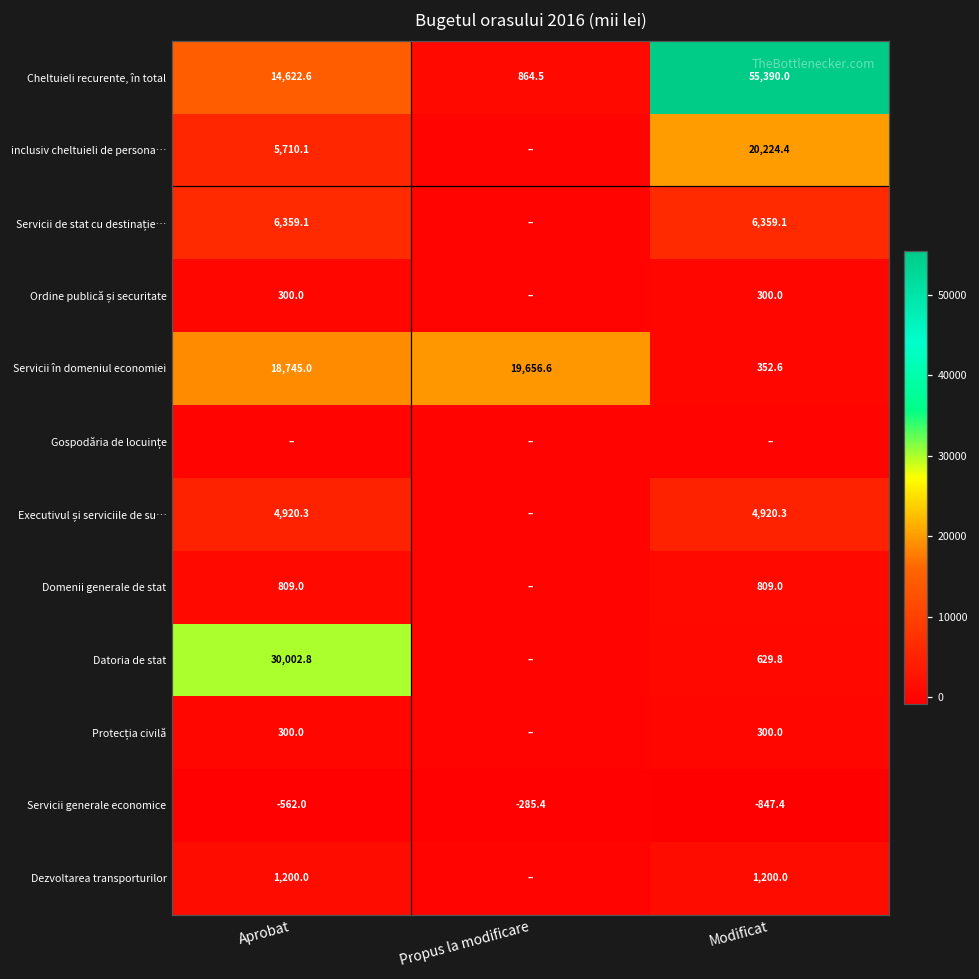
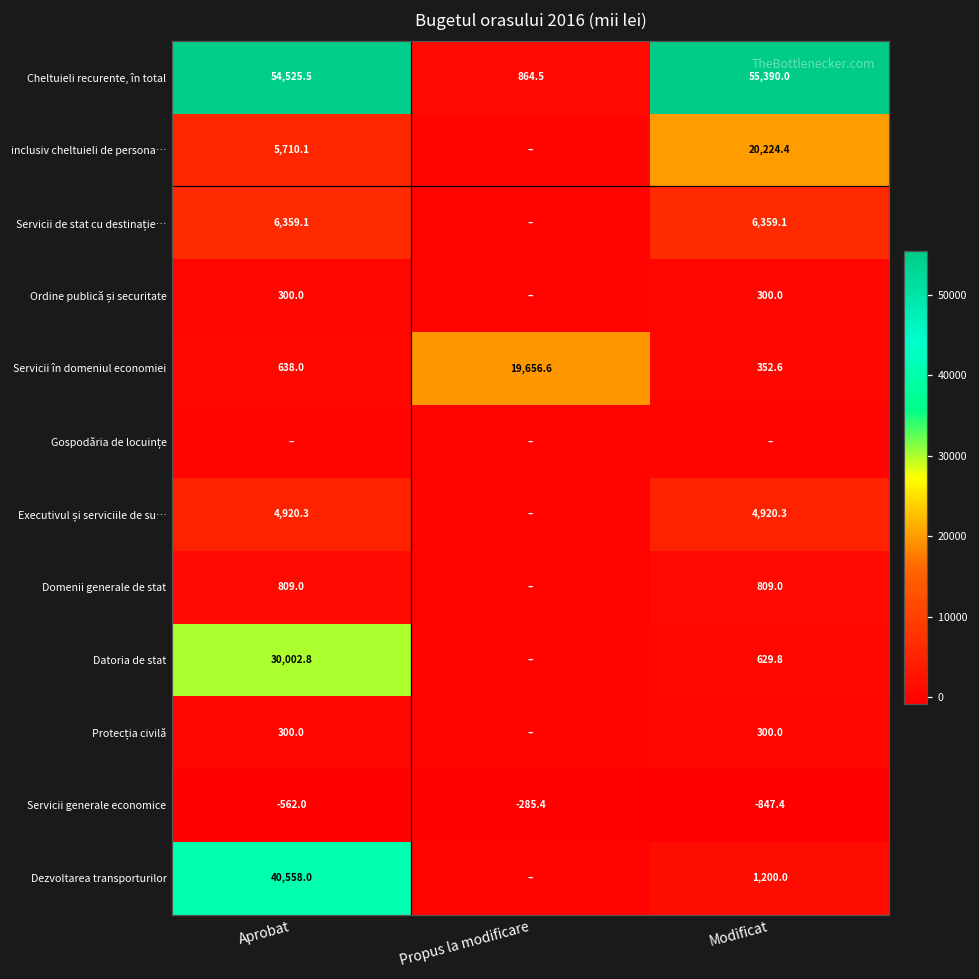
Cheltuieli recurente, în total, Aprobat: 14,622.6 -> 54,525.5
Servicii în domeniul economiei, Aprobat: 18,745.0 -> 638.0
Dezvoltarea transporturilor, Aprobat: 1,200.0 -> 40,558.0
